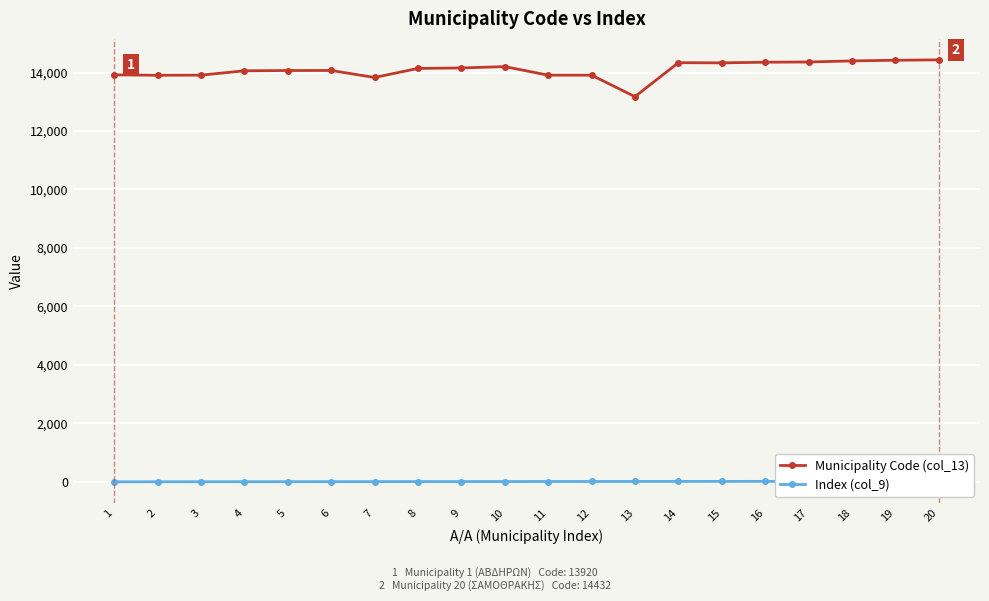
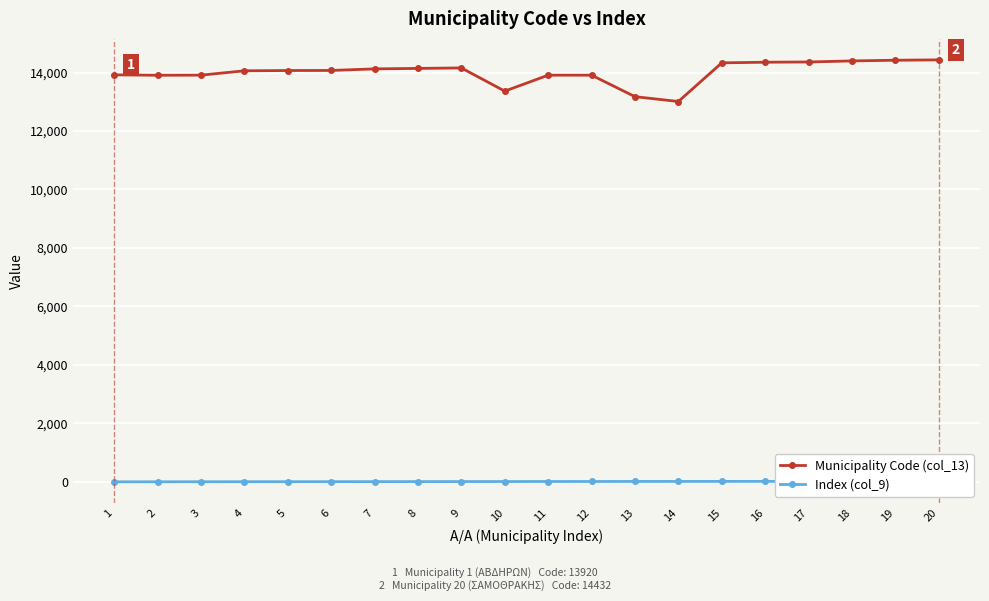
Municipality Code (col_13), 7: 13,800 -> 14,100
Municipality Code (col_13), 10: 14,200 -> 13,400
Municipality Code (col_13), 14: 14,300 -> 13,000
